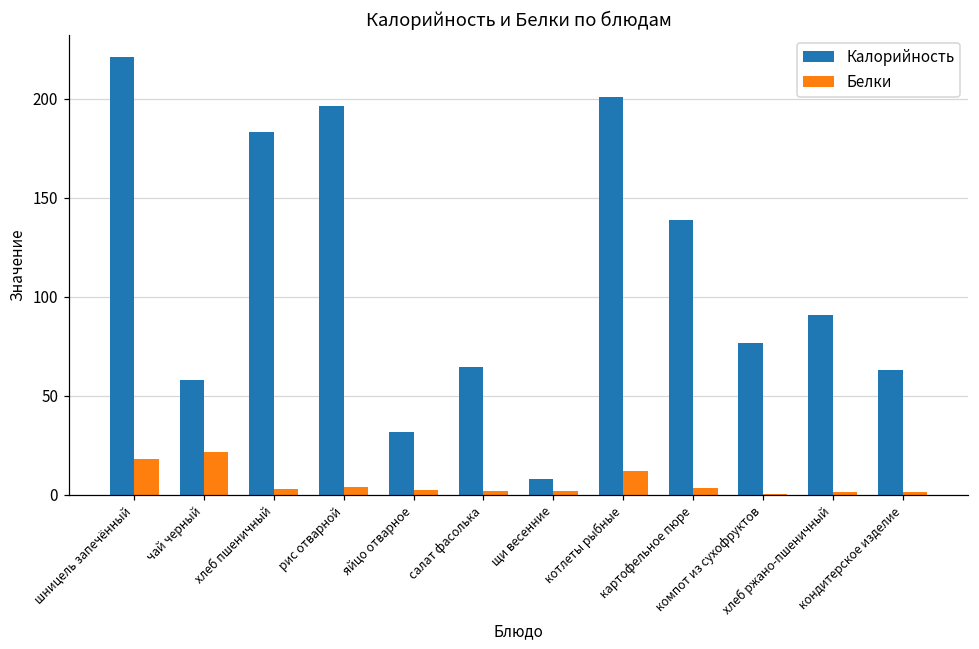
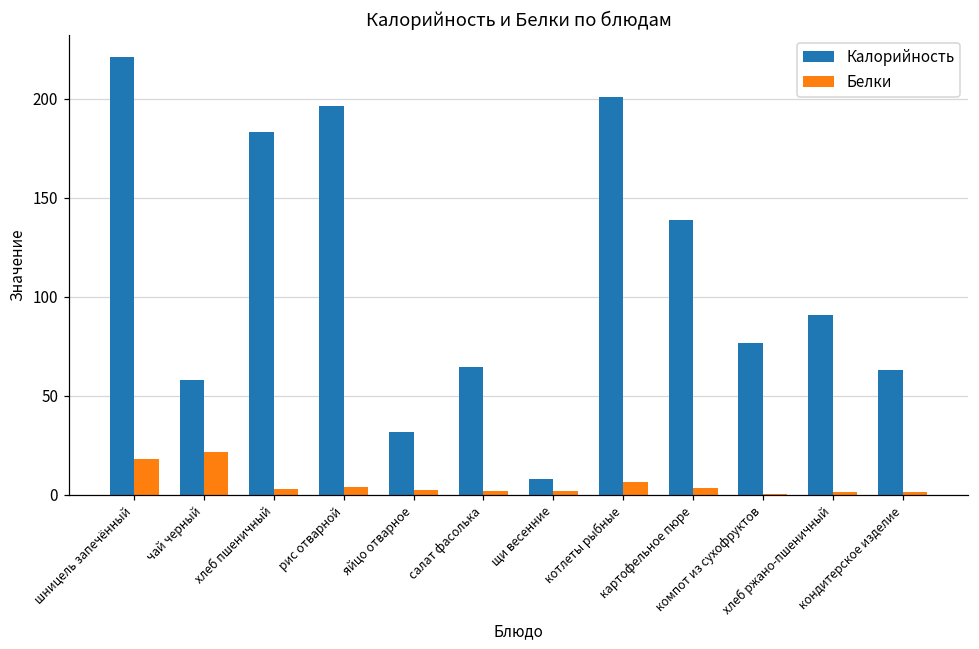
Белки, котлеты рыбные: 12 -> 7
